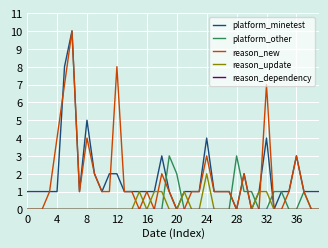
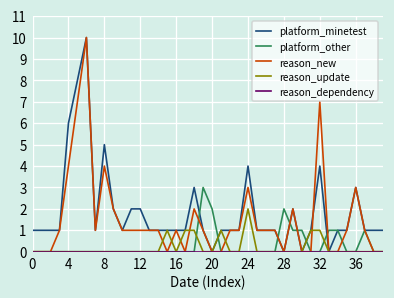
platform_minetest, 4: 1 -> 6
reason_new, 12: 8 -> 1
platform_other, 28: 3 -> 2
